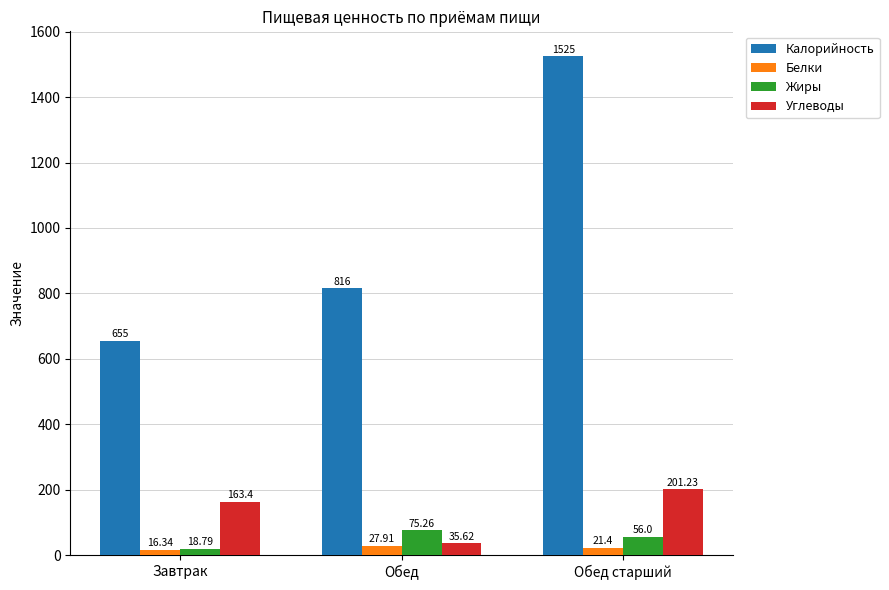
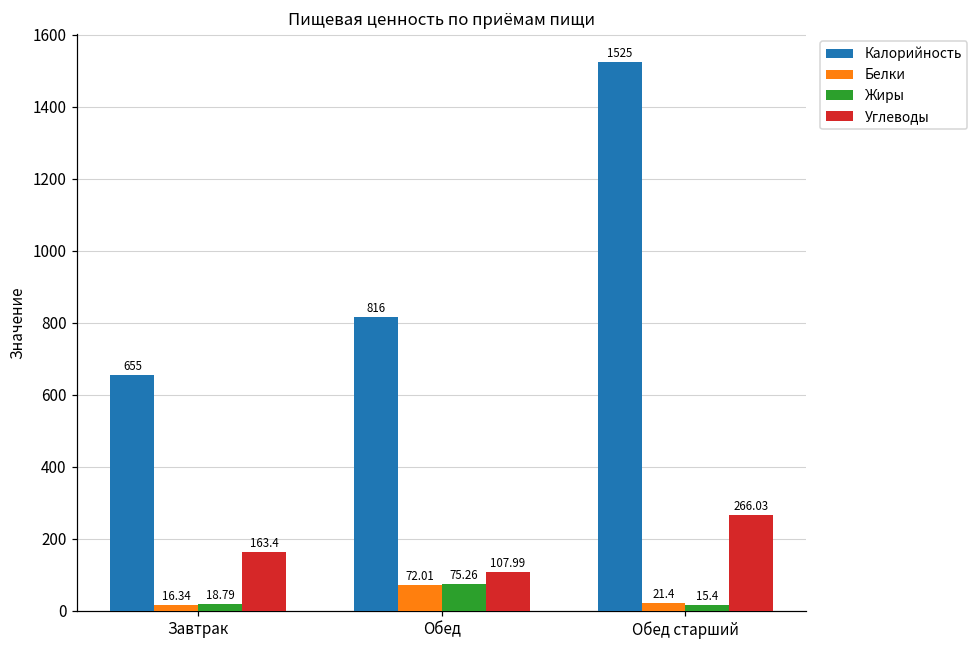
Белки, Обед: 27.91 -> 72.01
Углеводы, Обед: 35.62 -> 107.99
Жиры, Обед старший: 56.0 -> 15.4
Углеводы, Обед старший: 201.23 -> 266.03
